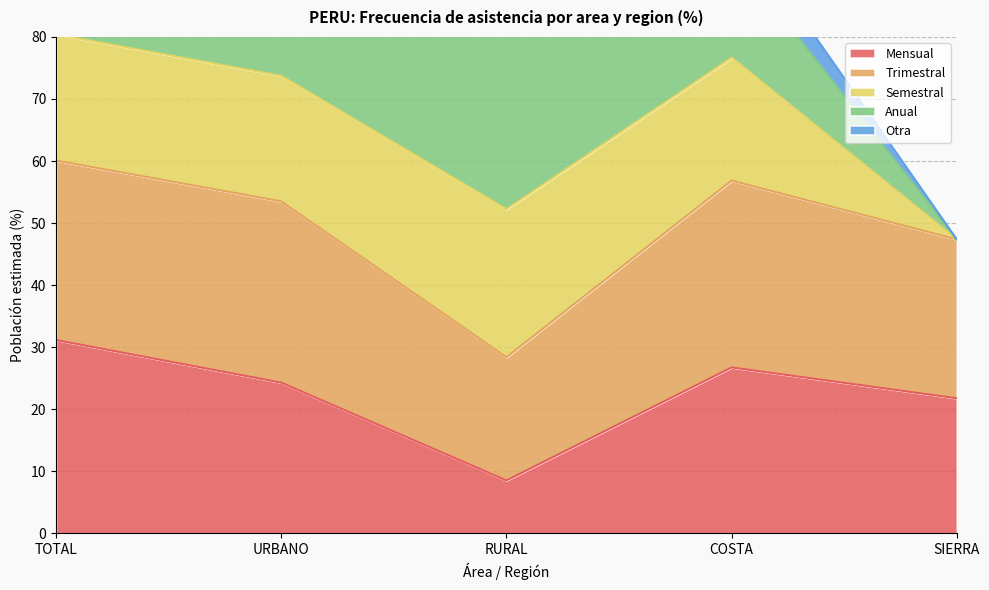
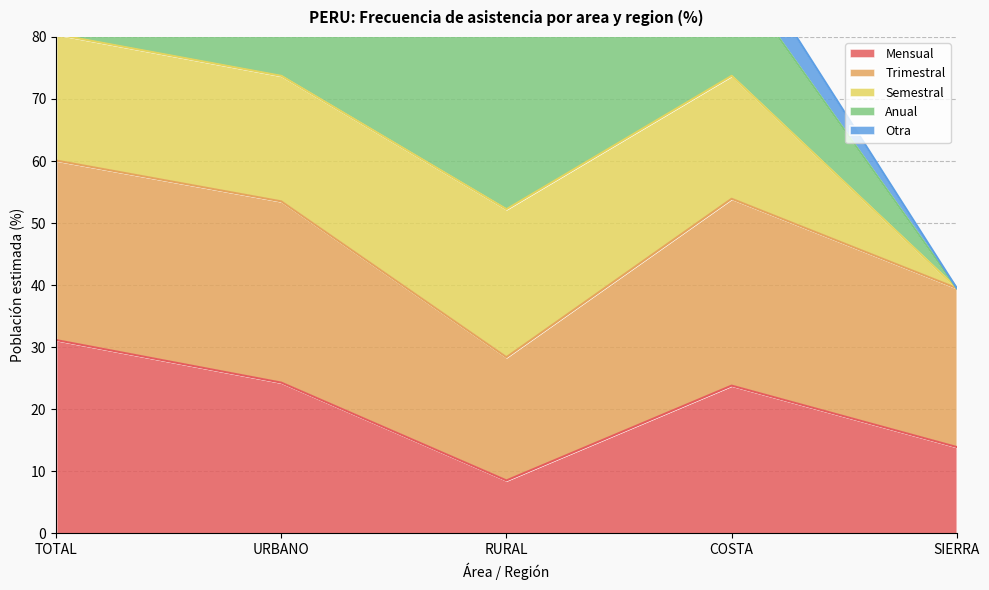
Mensual, COSTA: 27 -> 24
Mensual, SIERRA: 22 -> 14
